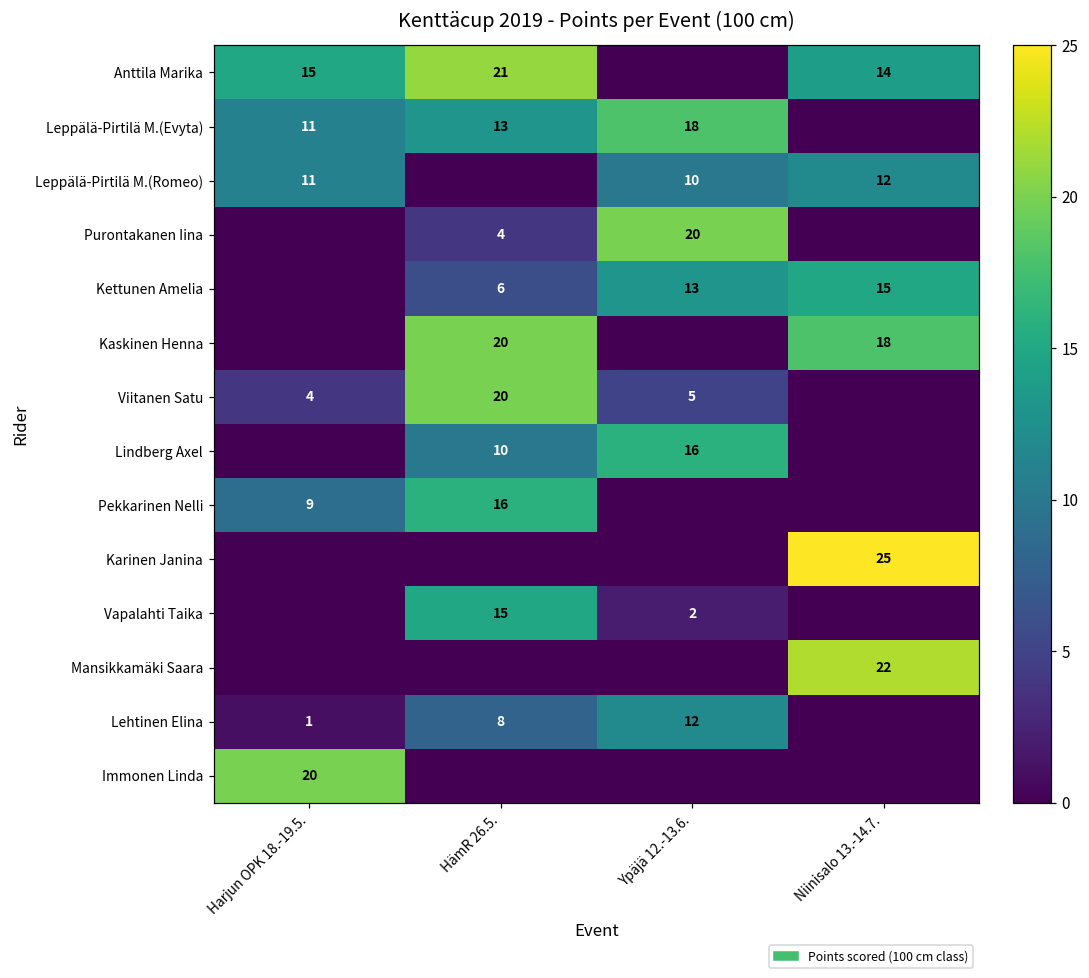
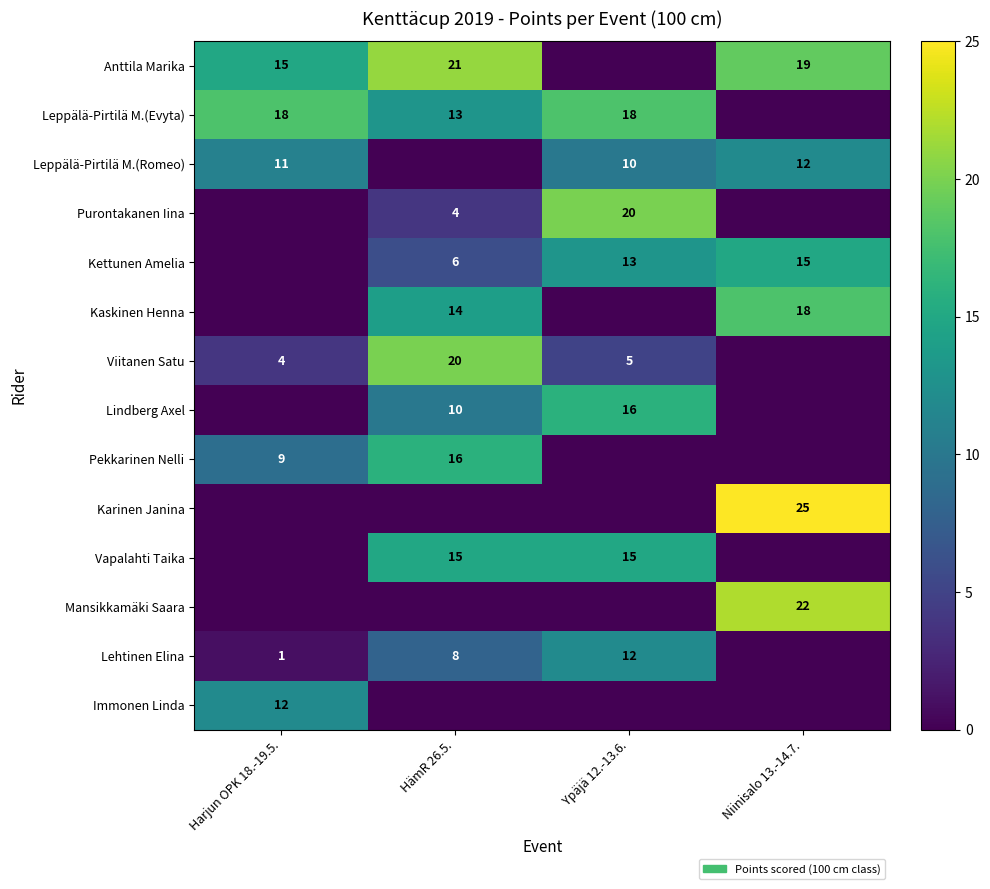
Anttila Marika, Niinisalo 13.-14.7.: 14 -> 19
Leppälä-Pirtilä M.(Evyta), Harjun OPK 18.-19.5.: 11 -> 18
Kaskinen Henna, HämR 26.5.: 20 -> 14
Vapalahti Taika, Ypäjä 12.-13.6.: 2 -> 15
Immonen Linda, Harjun OPK 18.-19.5.: 20 -> 12
